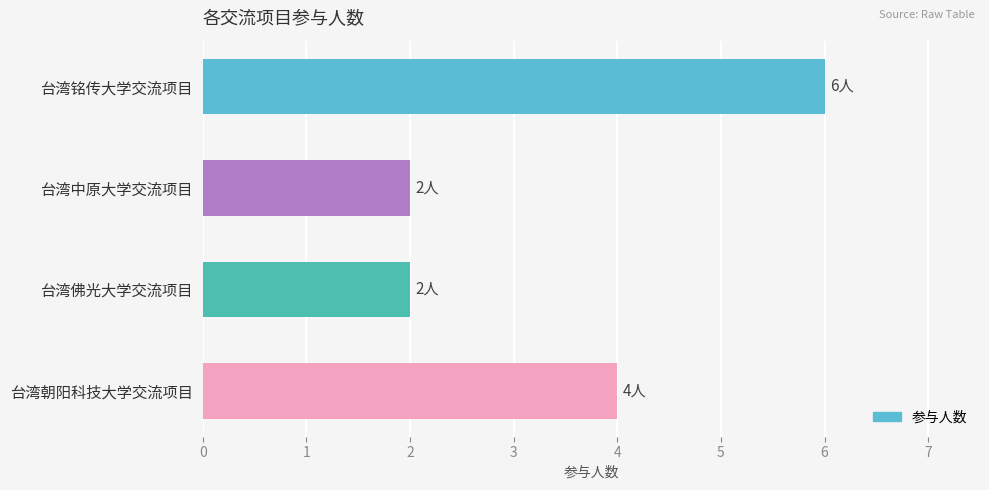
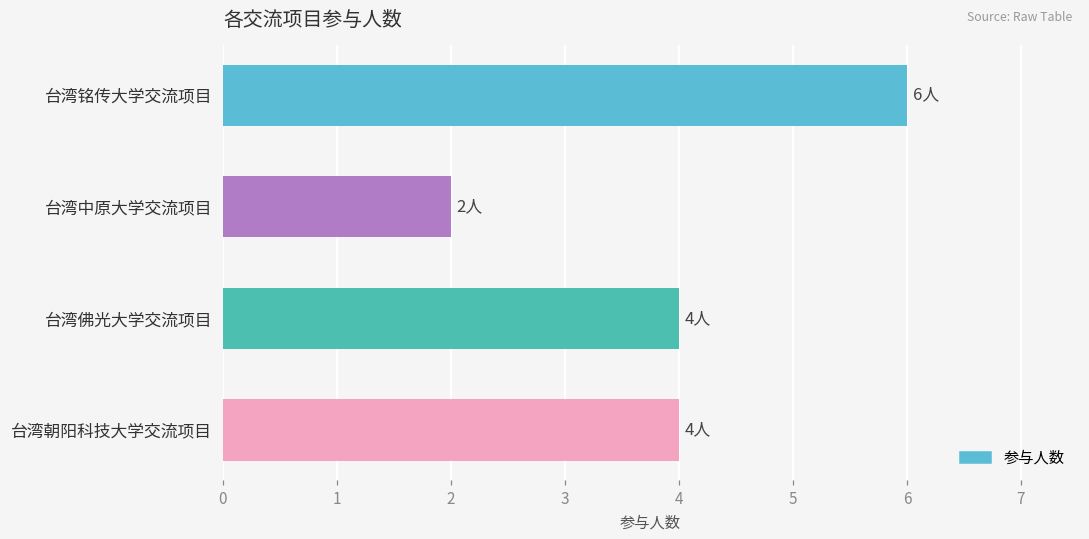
台湾佛光大学交流项目: 2人 -> 4人
